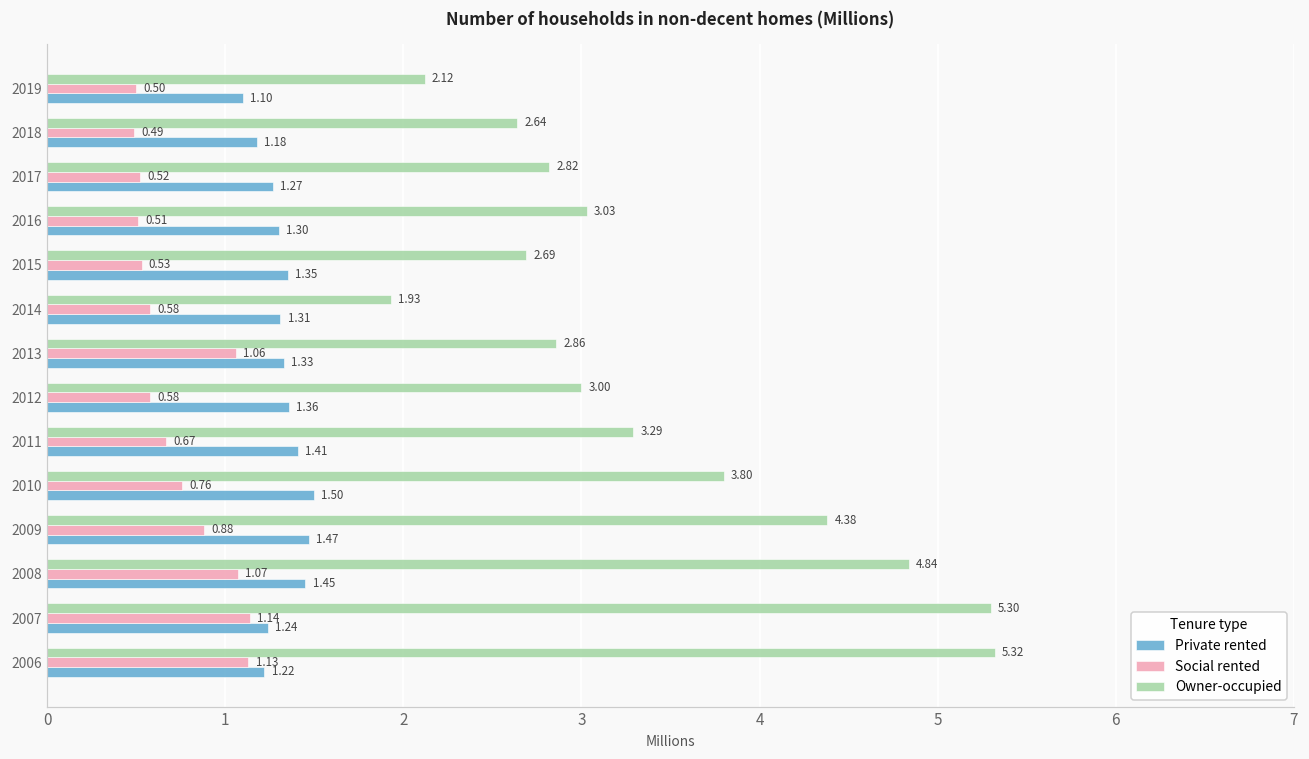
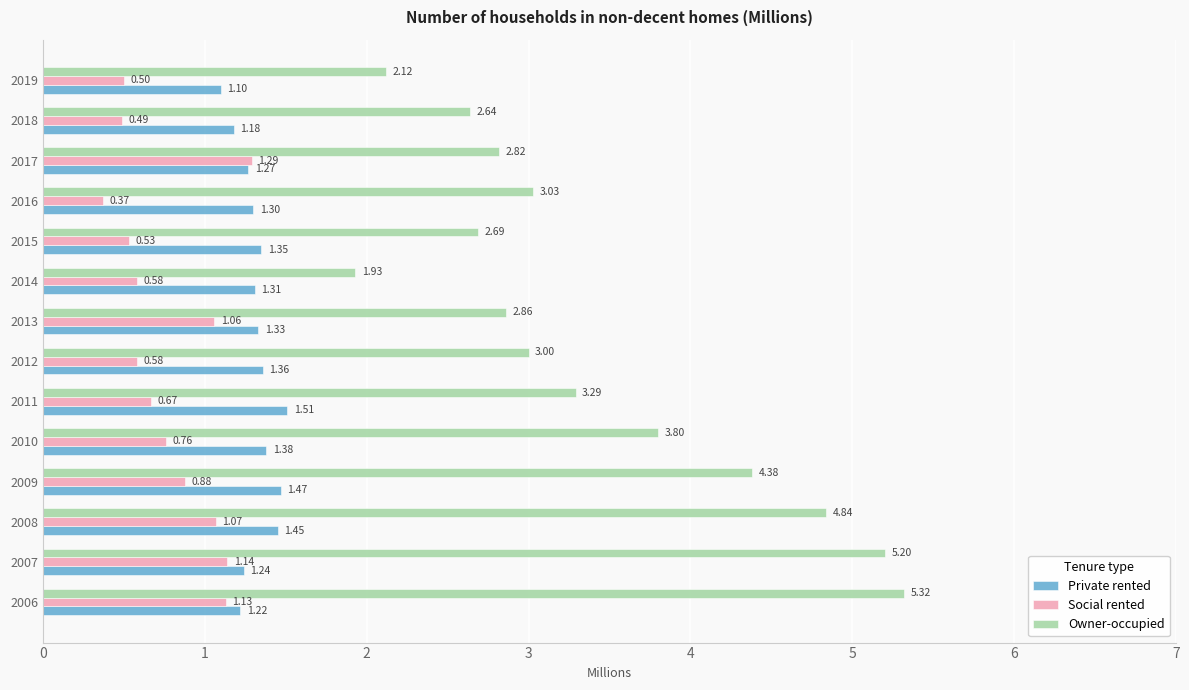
Social rented, 2017: 0.52 -> 1.29
Social rented, 2016: 0.51 -> 0.37
Private rented, 2011: 1.41 -> 1.51
Private rented, 2010: 1.50 -> 1.38
Owner-occupied, 2007: 5.30 -> 5.20
